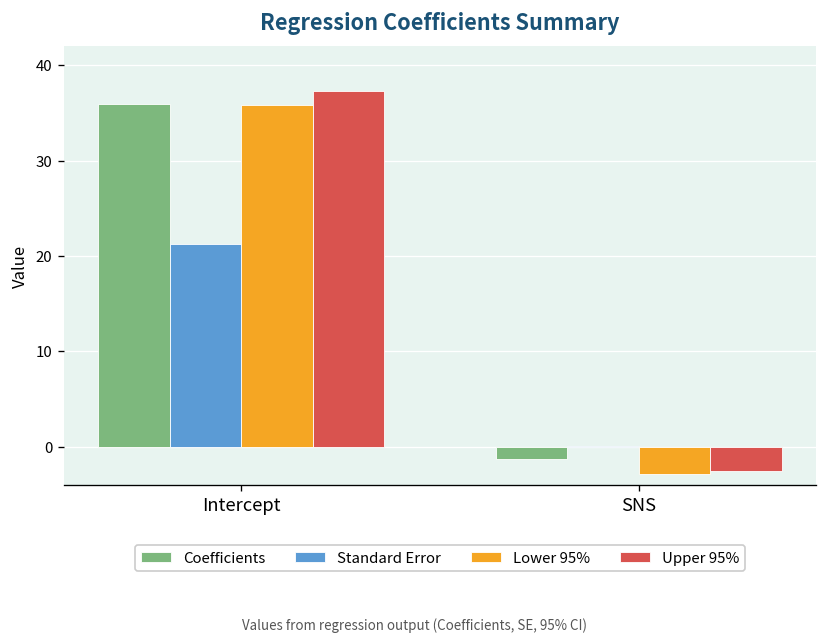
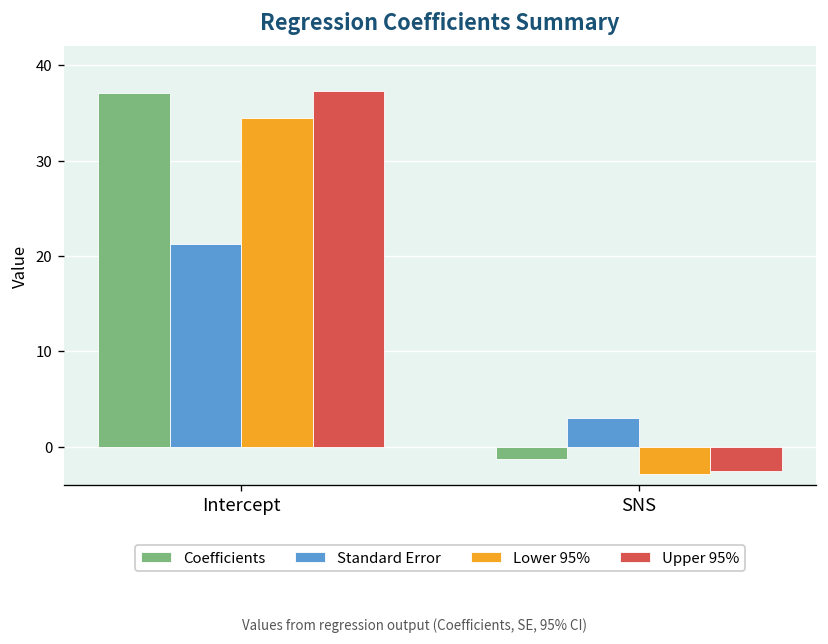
Coefficients, Intercept: 36 -> 37
Lower 95%, Intercept: 36 -> 34
Standard Error, SNS: 0 -> 3
